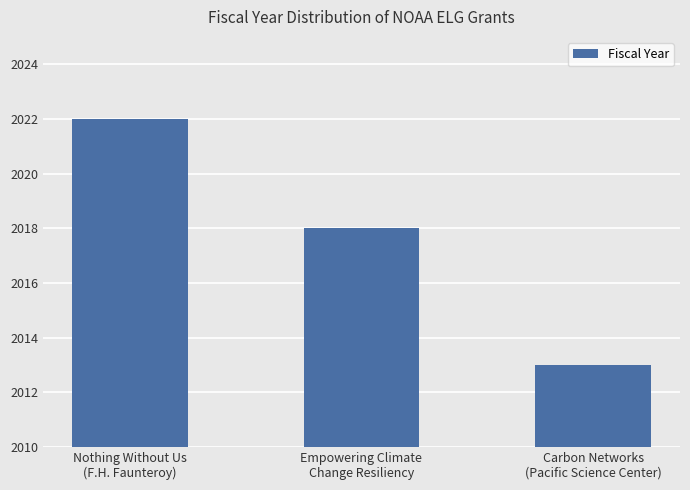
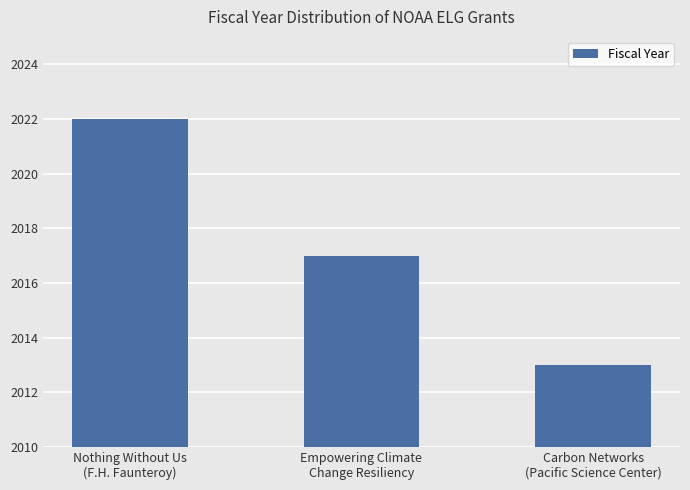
Empowering Climate Change Resiliency: 2018 -> 2017
